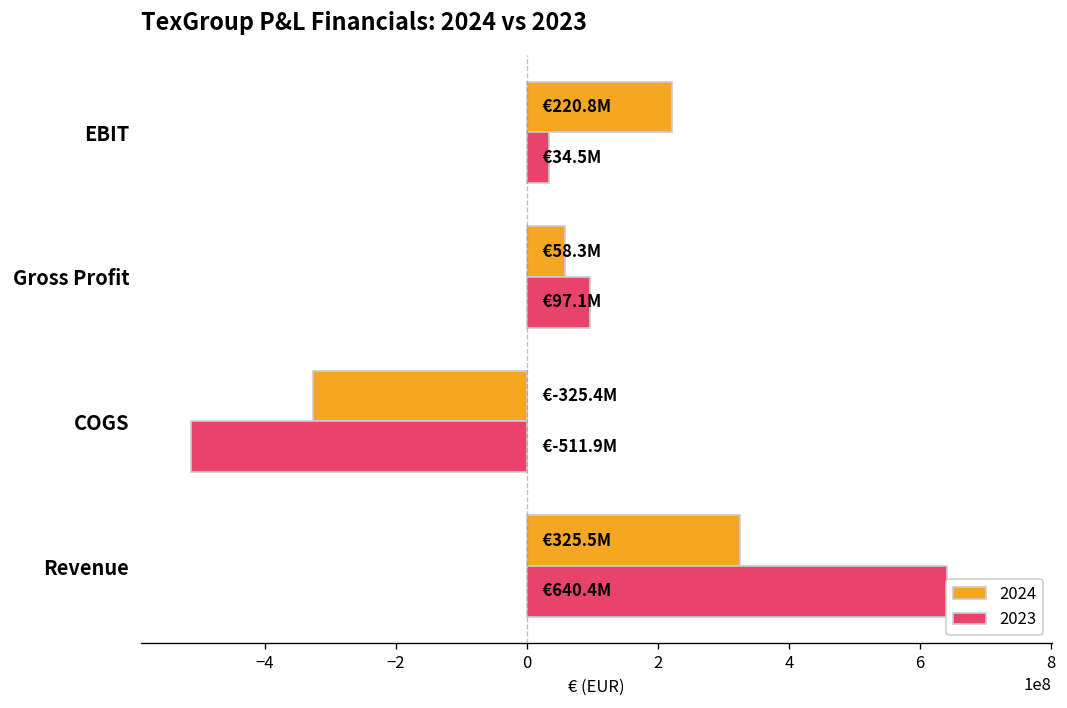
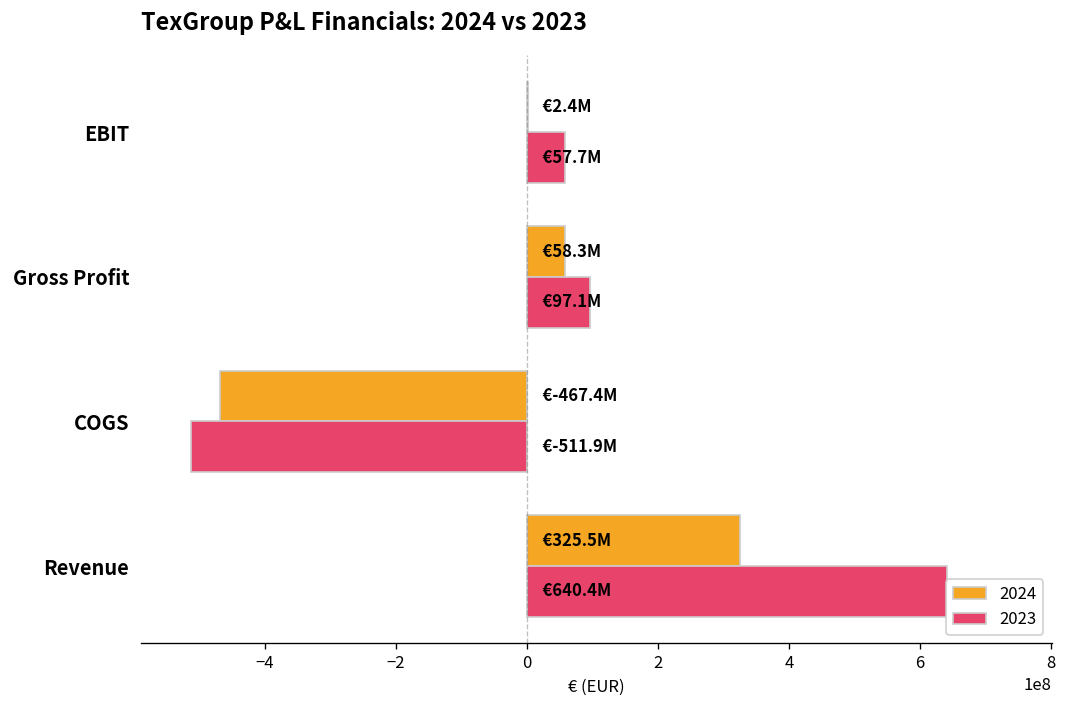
2024, EBIT: €220.8M -> €2.4M
2023, EBIT: €34.5M -> €57.7M
2024, COGS: €-325.4M -> €-467.4M
